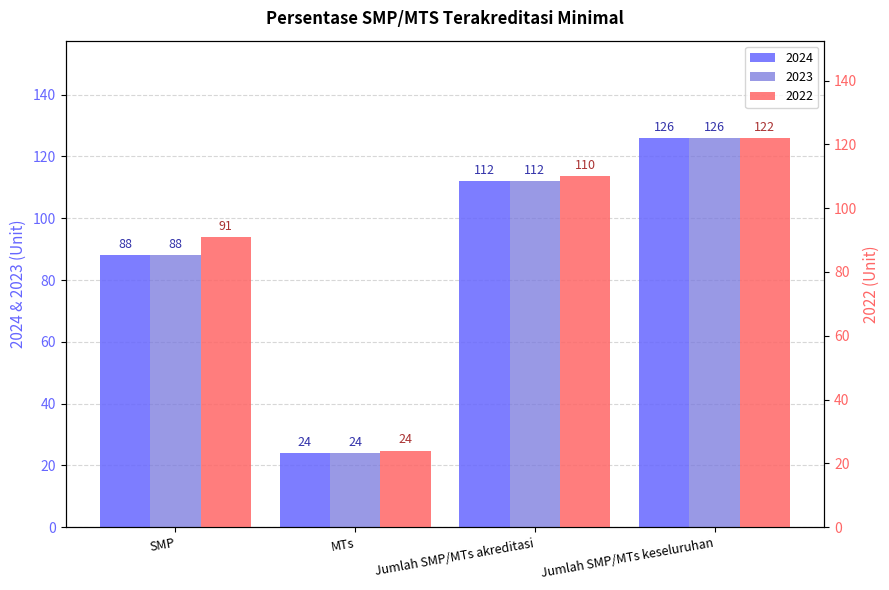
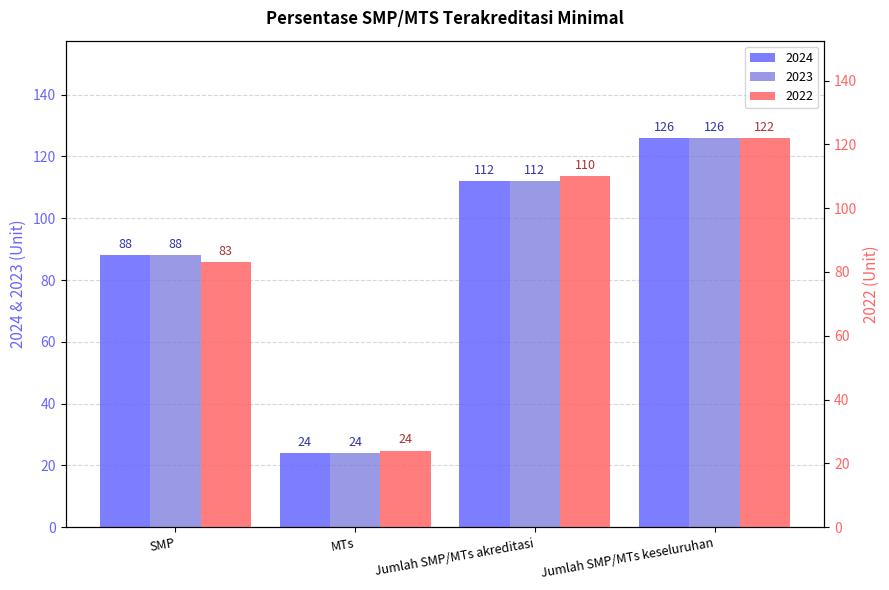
2022, SMP: 91 -> 83
